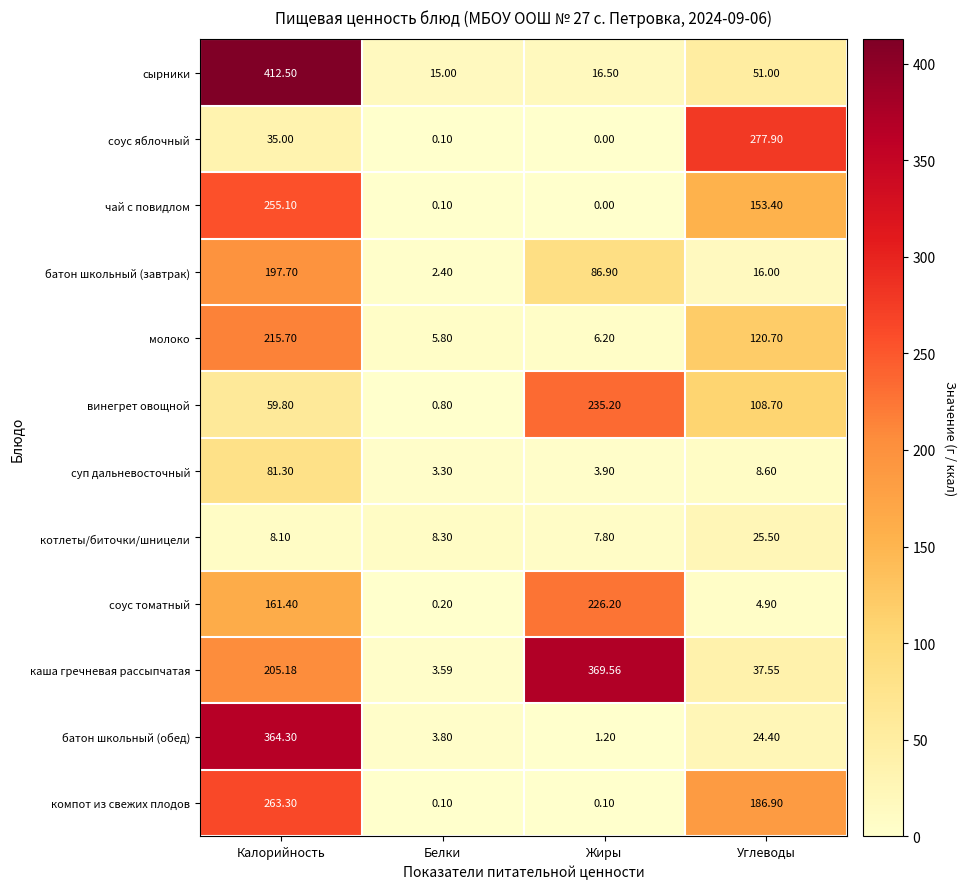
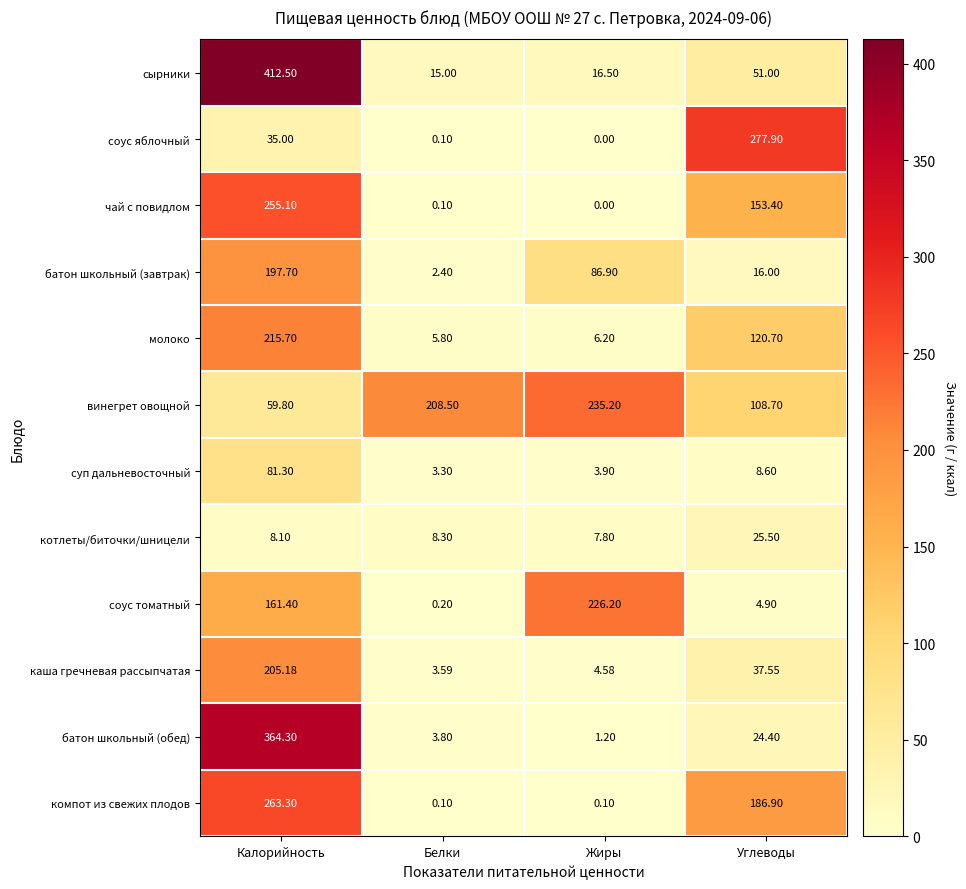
винегрет овощной, Белки: 0.80 -> 208.50
каша гречневая рассыпчатая, Жиры: 369.56 -> 4.58
